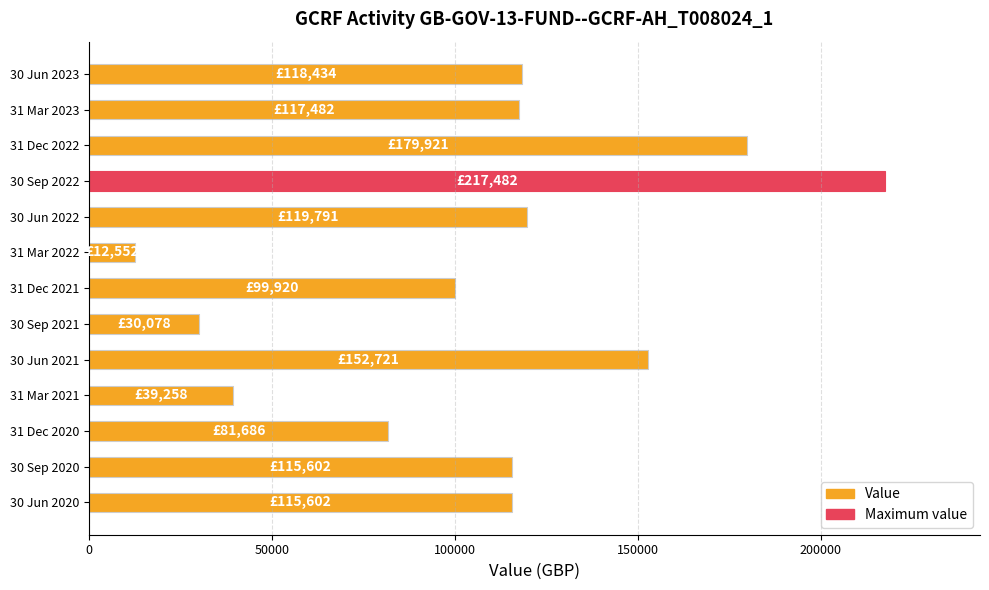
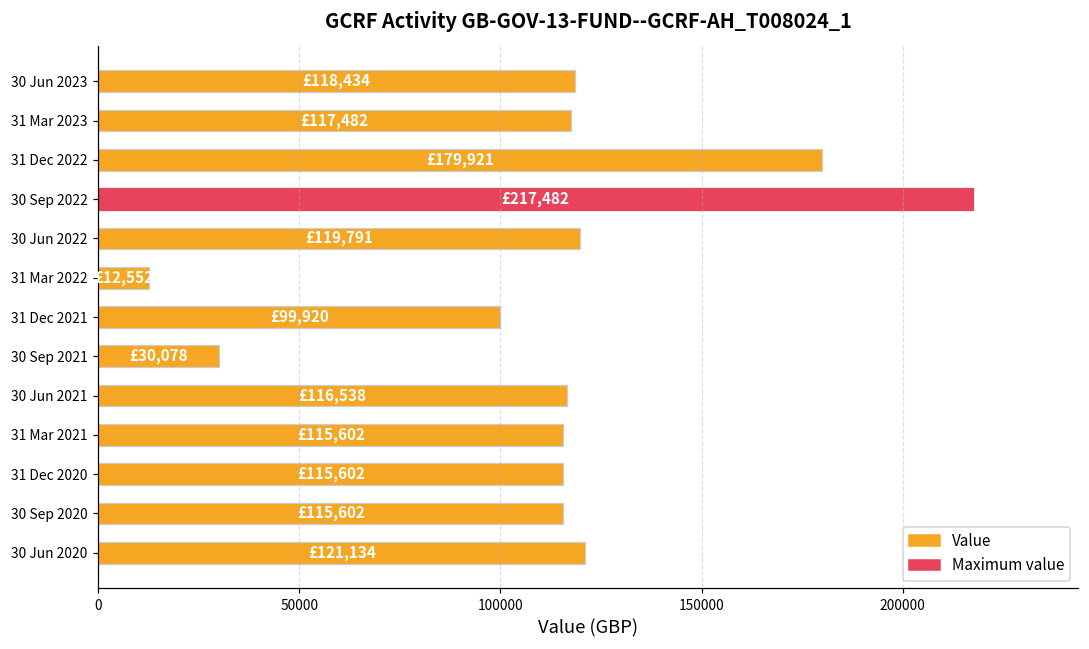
30 Jun 2021: £152,721 -> £116,538
31 Mar 2021: £39,258 -> £115,602
31 Dec 2020: £81,686 -> £115,602
30 Jun 2020: £115,602 -> £121,134
